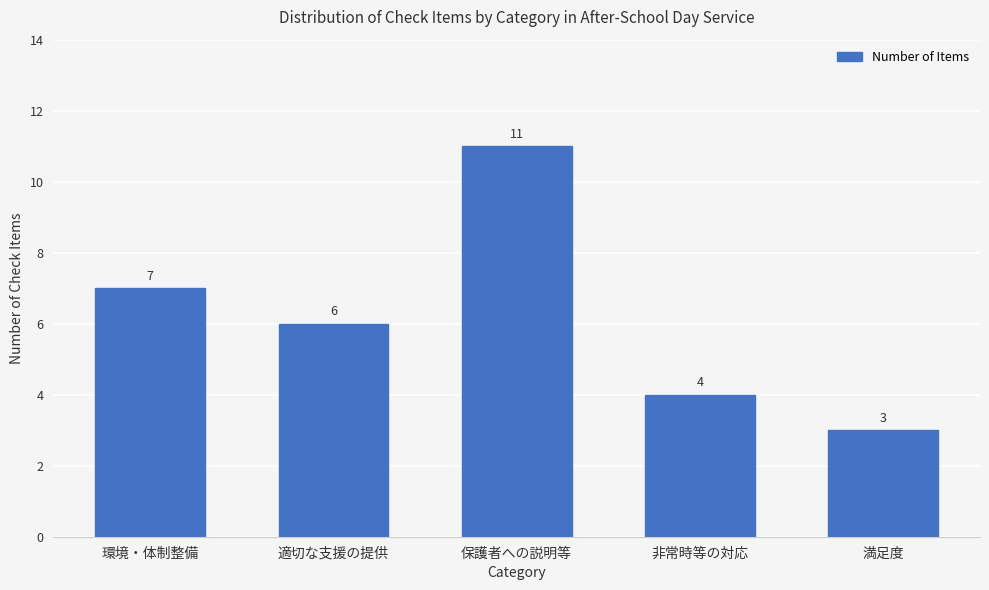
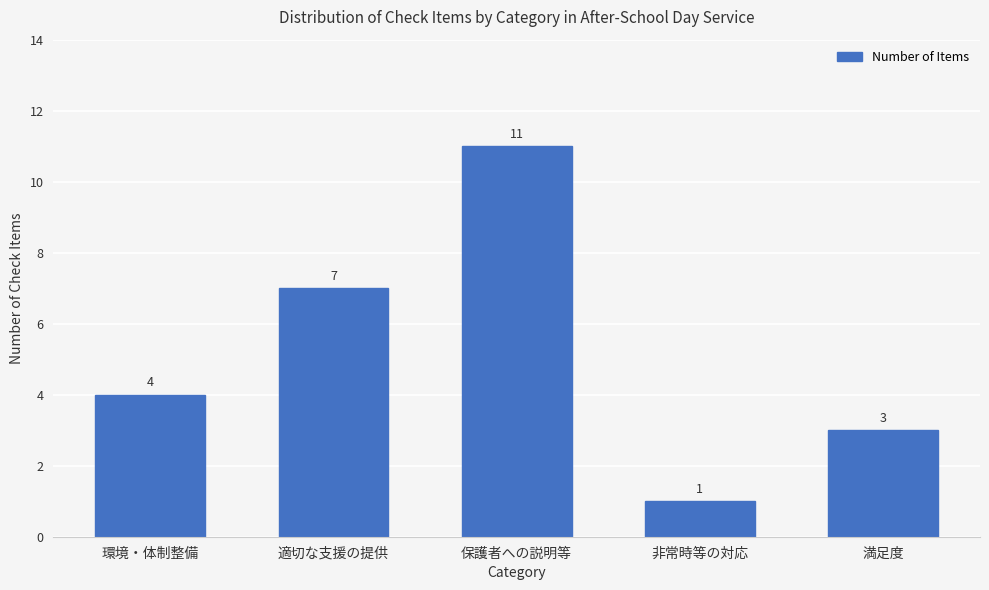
環境・体制整備: 7 -> 4
適切な支援の提供: 6 -> 7
非常時等の対応: 4 -> 1
